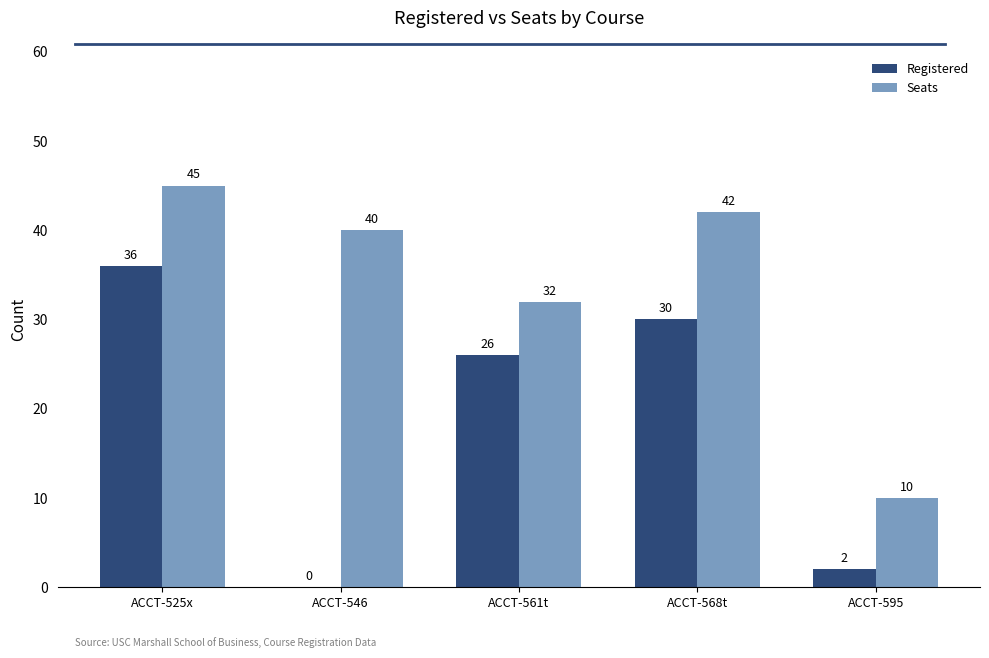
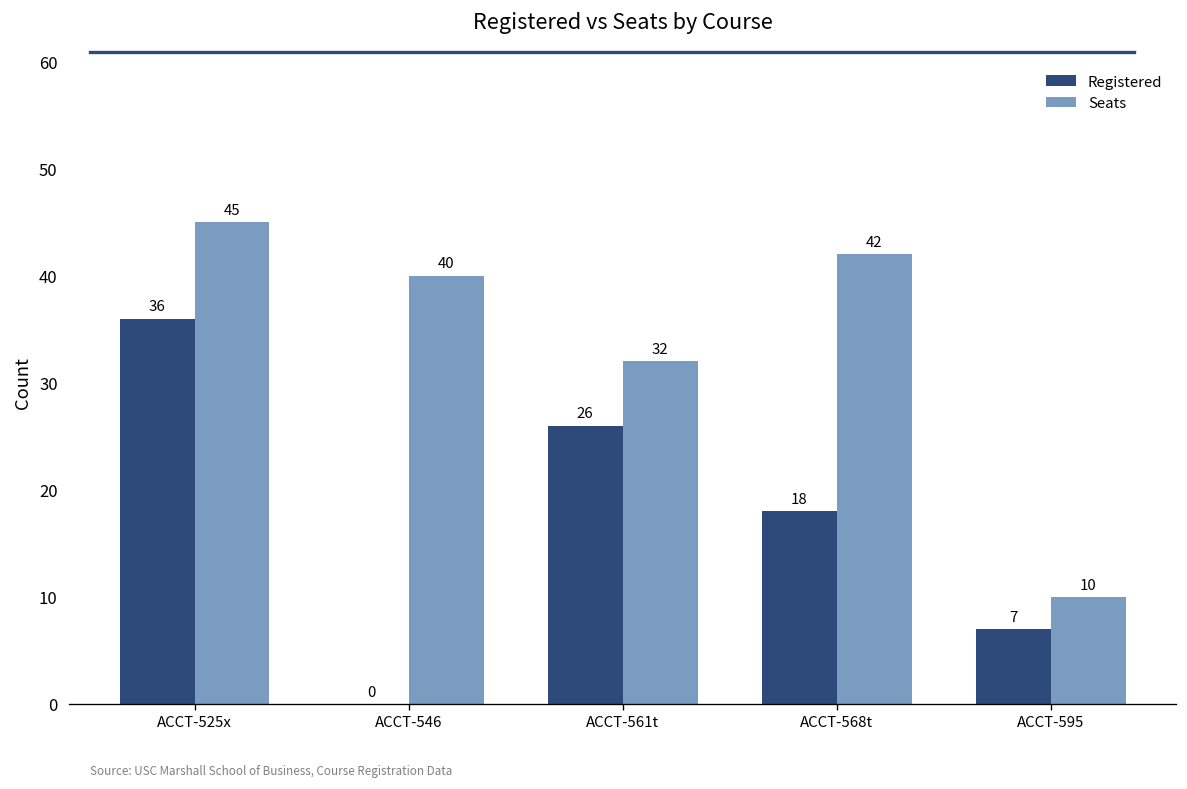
Registered, ACCT-568t: 30 -> 18
Registered, ACCT-595: 2 -> 7
